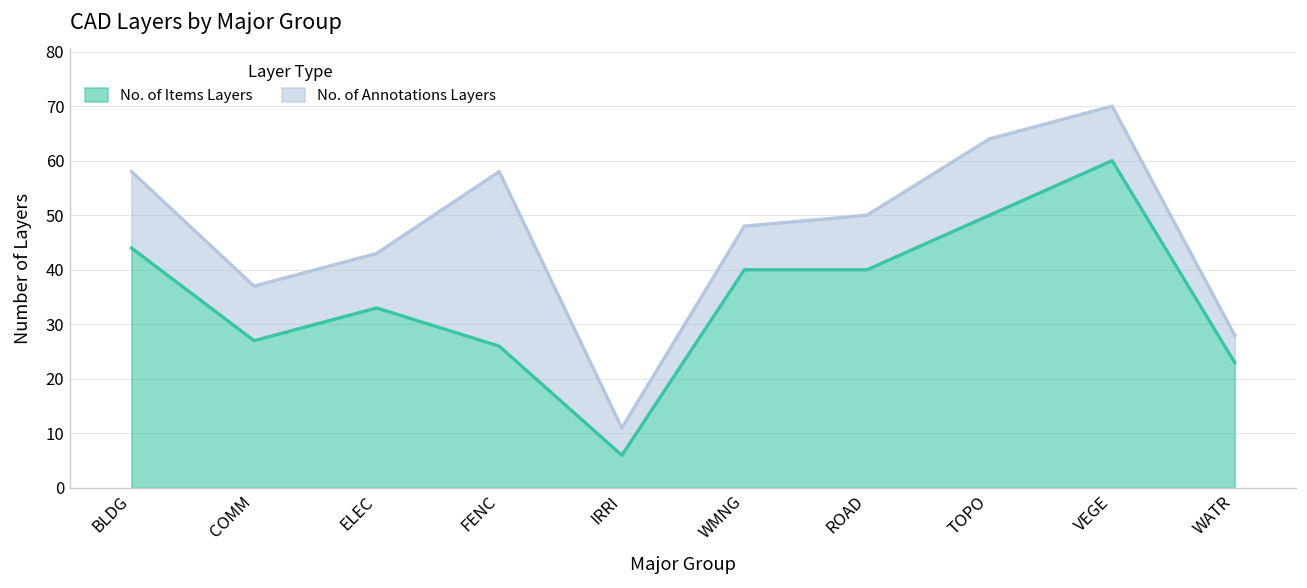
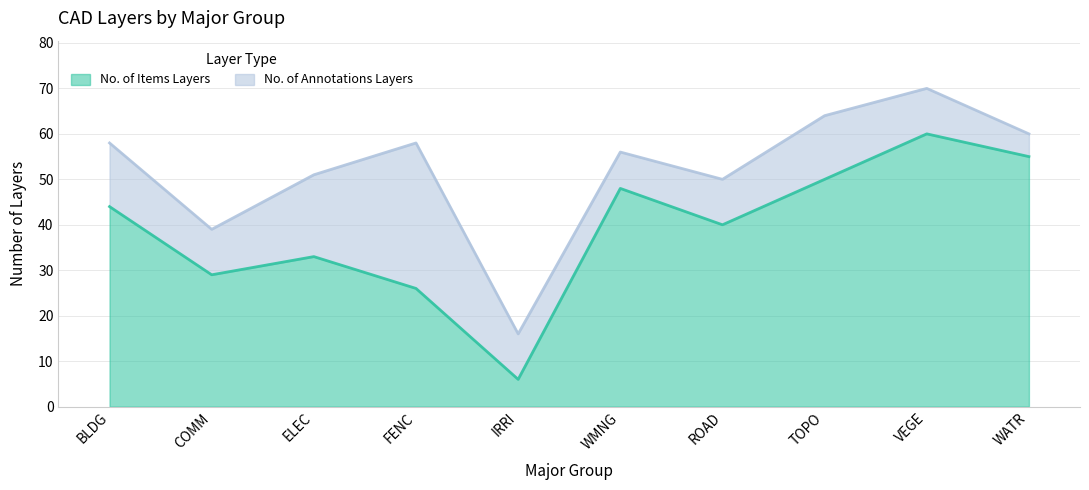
No. of Items Layers, COMM: 27 -> 29
No. of Annotations Layers, ELEC: 10 -> 18
No. of Annotations Layers, IRRI: 5 -> 10
No. of Items Layers, WMNG: 40 -> 48
No. of Items Layers, WATR: 23 -> 55
